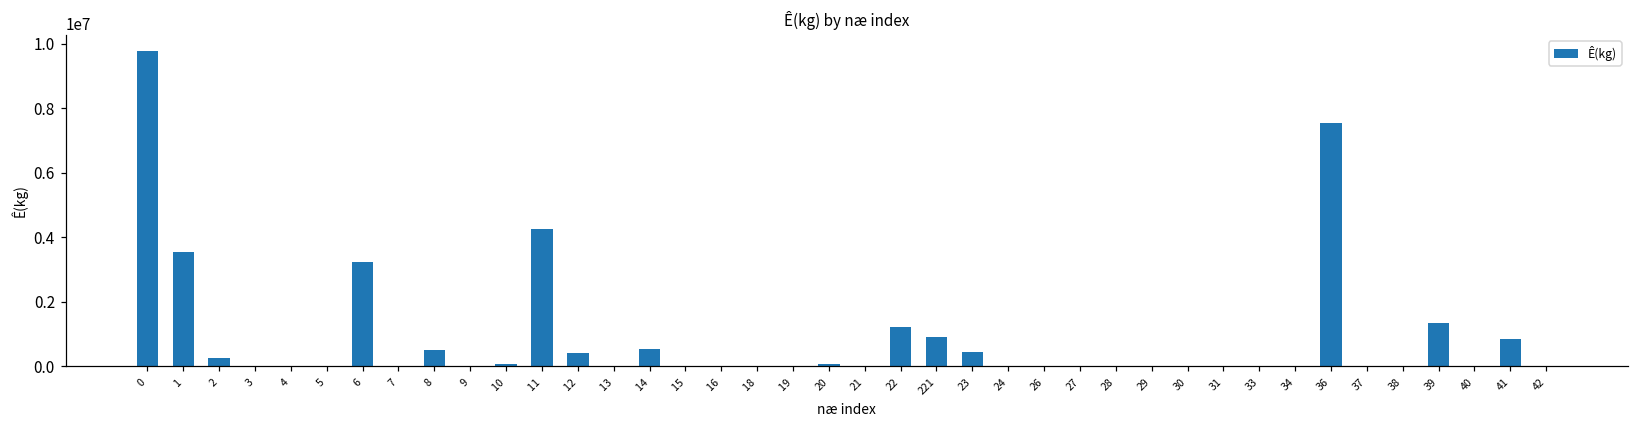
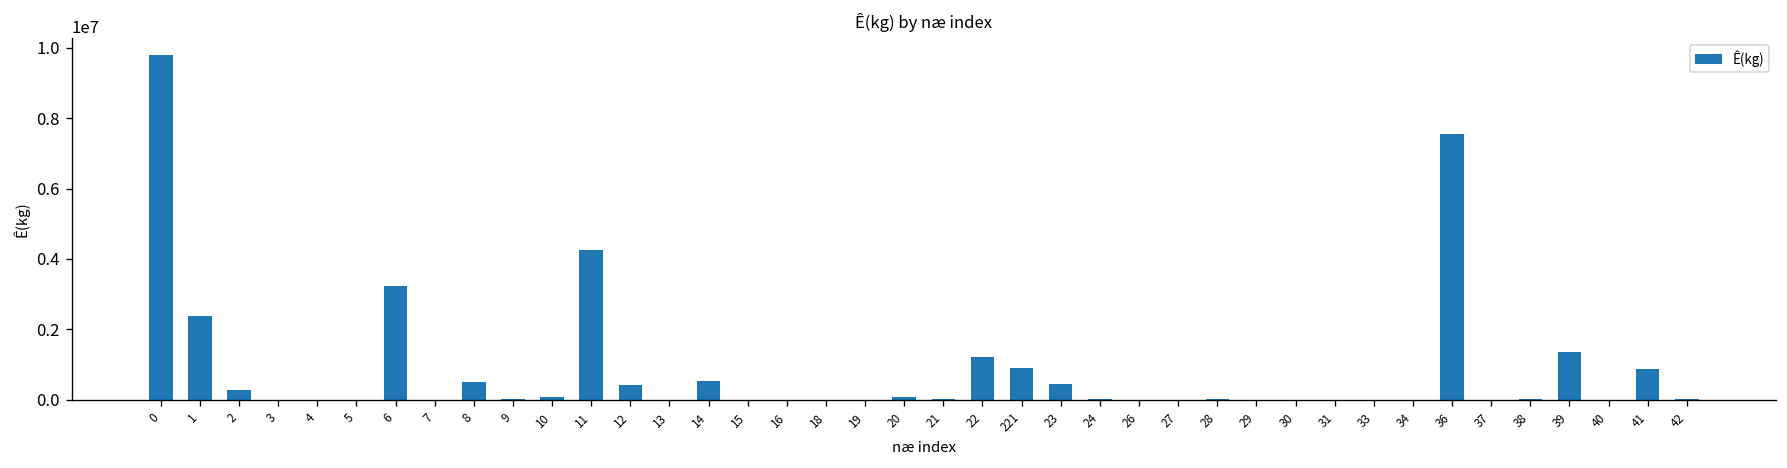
1: 3600000 -> 2400000
